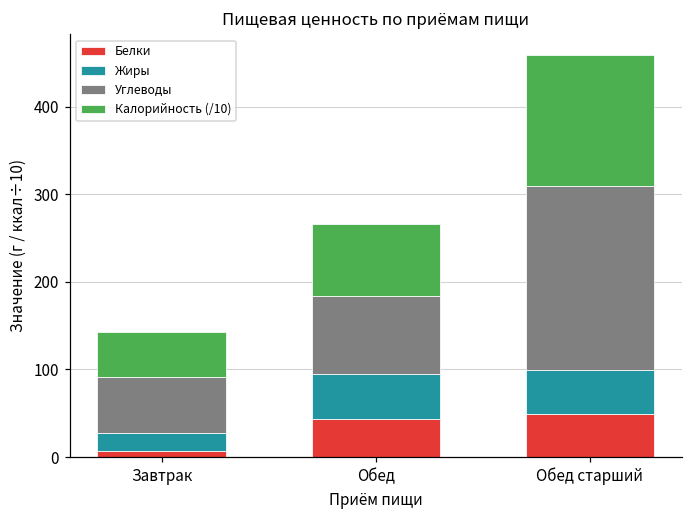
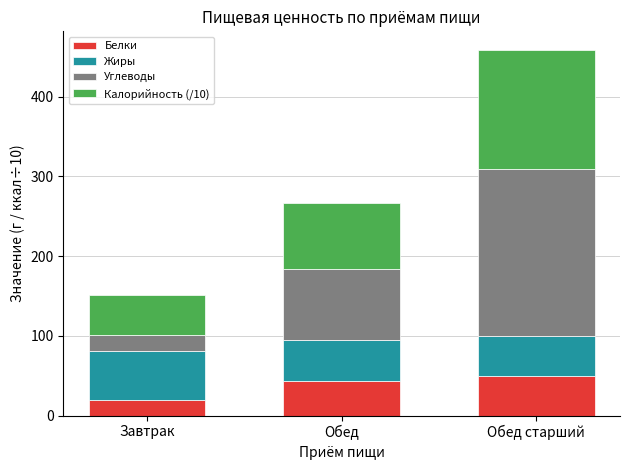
Белки, Завтрак: 10 -> 20
Жиры, Завтрак: 20 -> 60
Углеводы, Завтрак: 60 -> 20
